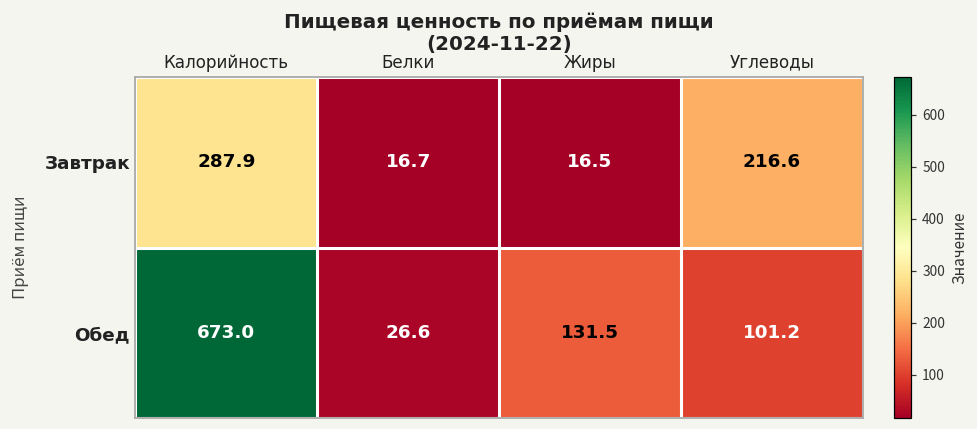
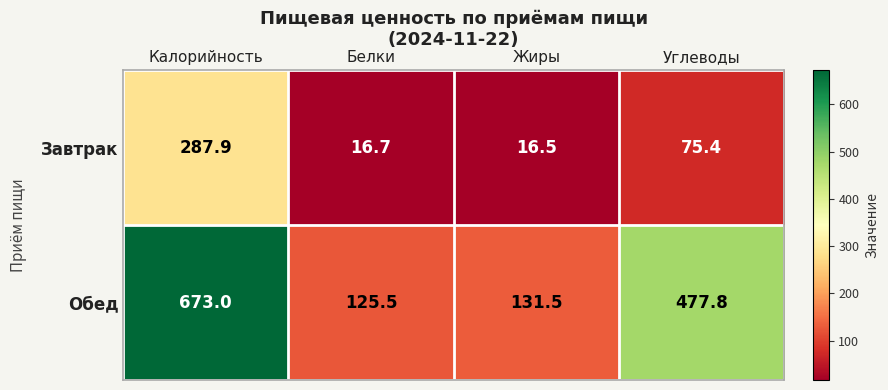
Завтрак, Углеводы: 216.6 -> 75.4
Обед, Белки: 26.6 -> 125.5
Обед, Углеводы: 101.2 -> 477.8
